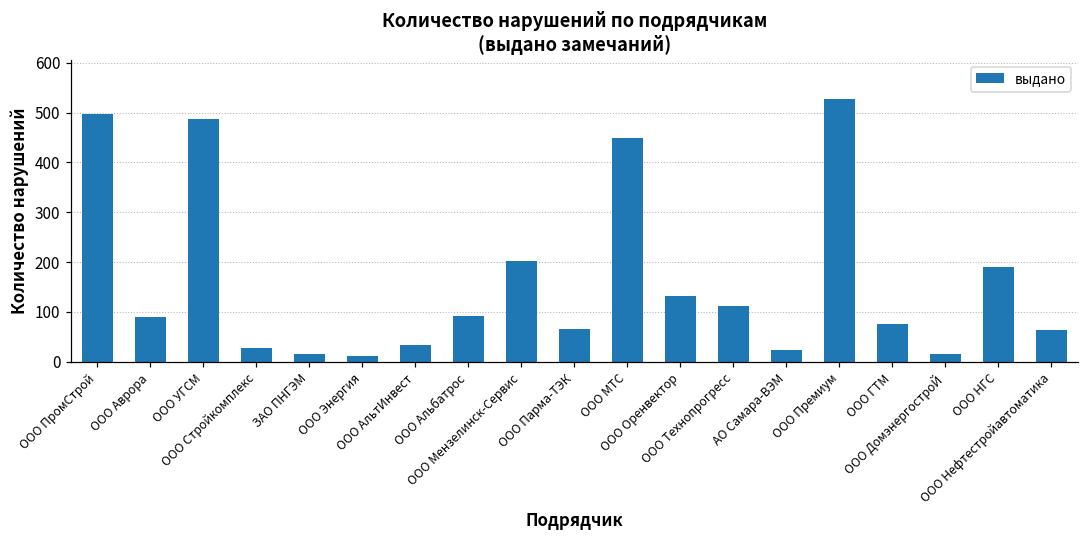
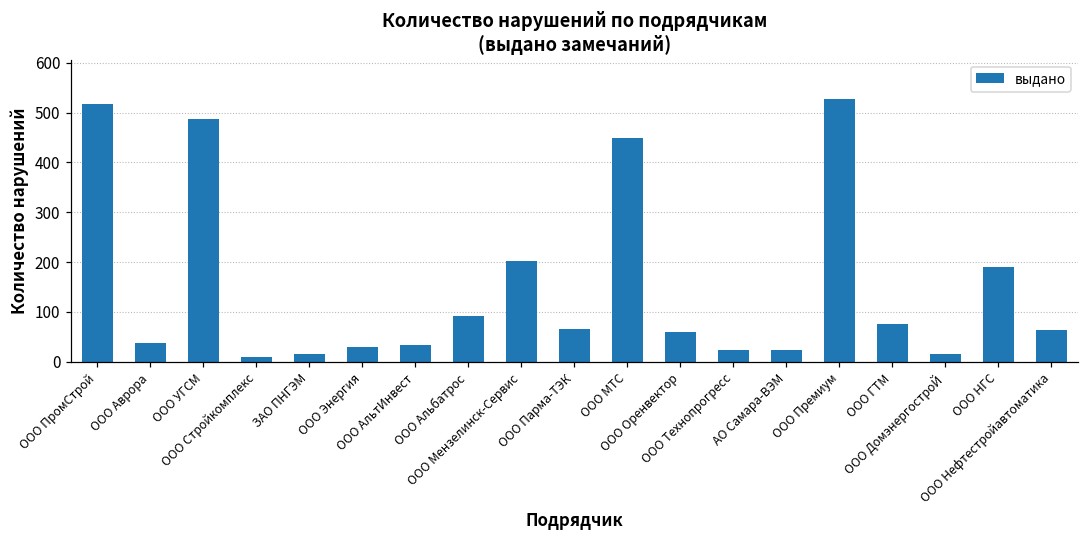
ООО ПромСтрой: 500 -> 520
ООО Аврора: 90 -> 40
ООО Стройкомплекс: 30 -> 10
ООО Энергия: 10 -> 30
ООО Оренвектор: 130 -> 60
ООО Технопрогресс: 110 -> 20
